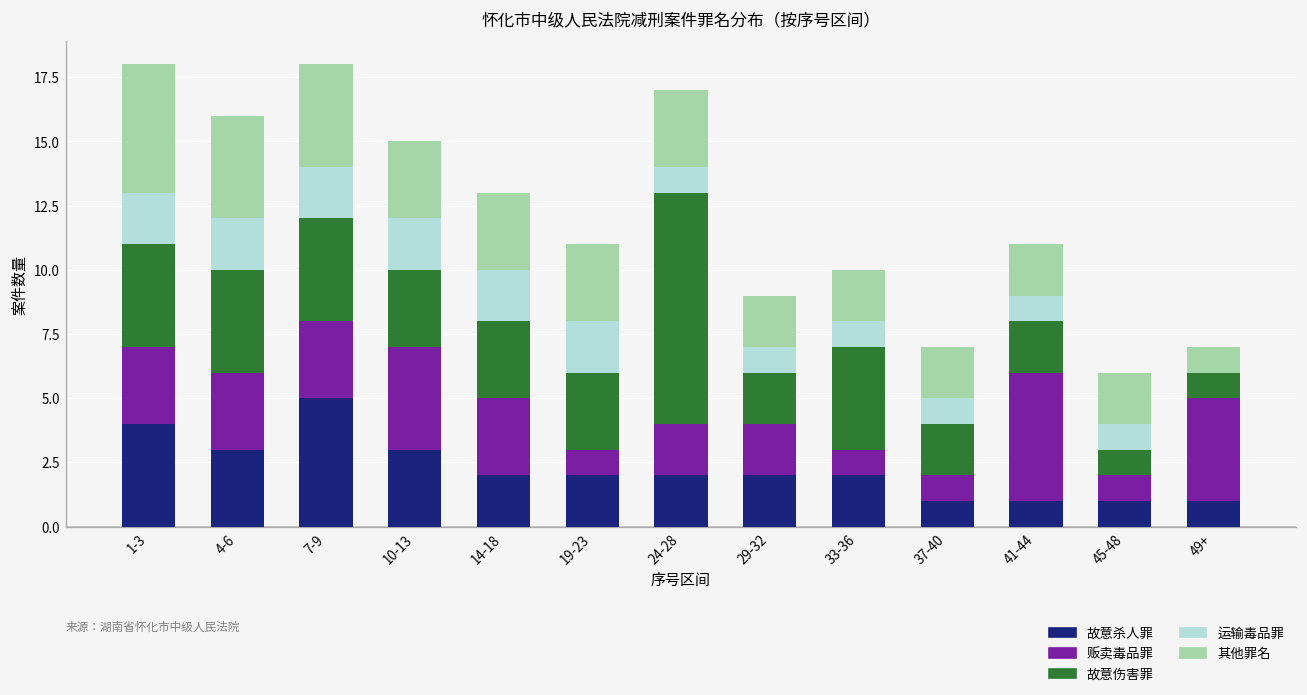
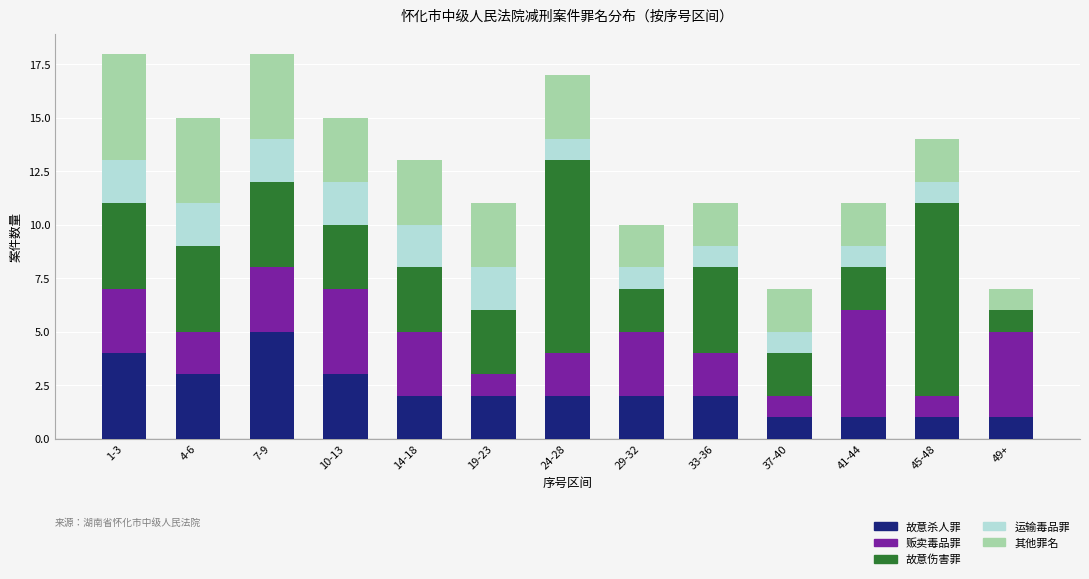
贩卖毒品罪, 4-6: 3 -> 2
贩卖毒品罪, 29-32: 2 -> 3
贩卖毒品罪, 33-36: 1 -> 2
故意伤害罪, 45-48: 1 -> 9
